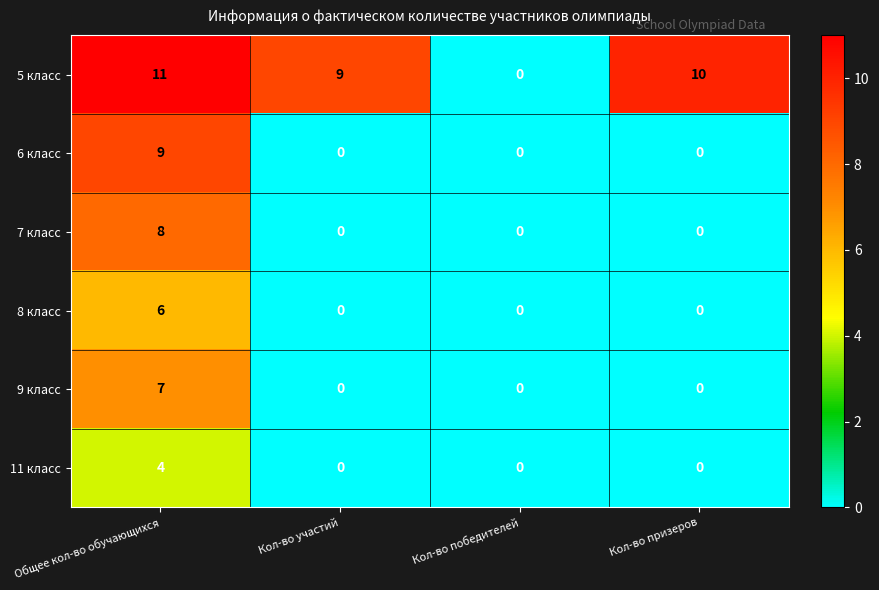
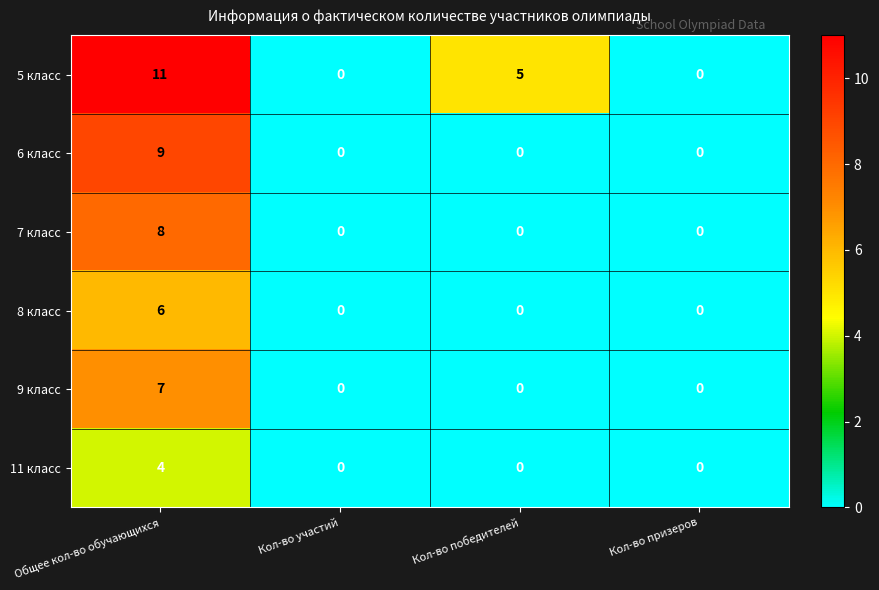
5 класс, Кол-во участий: 9 -> 0
5 класс, Кол-во победителей: 0 -> 5
5 класс, Кол-во призеров: 10 -> 0
